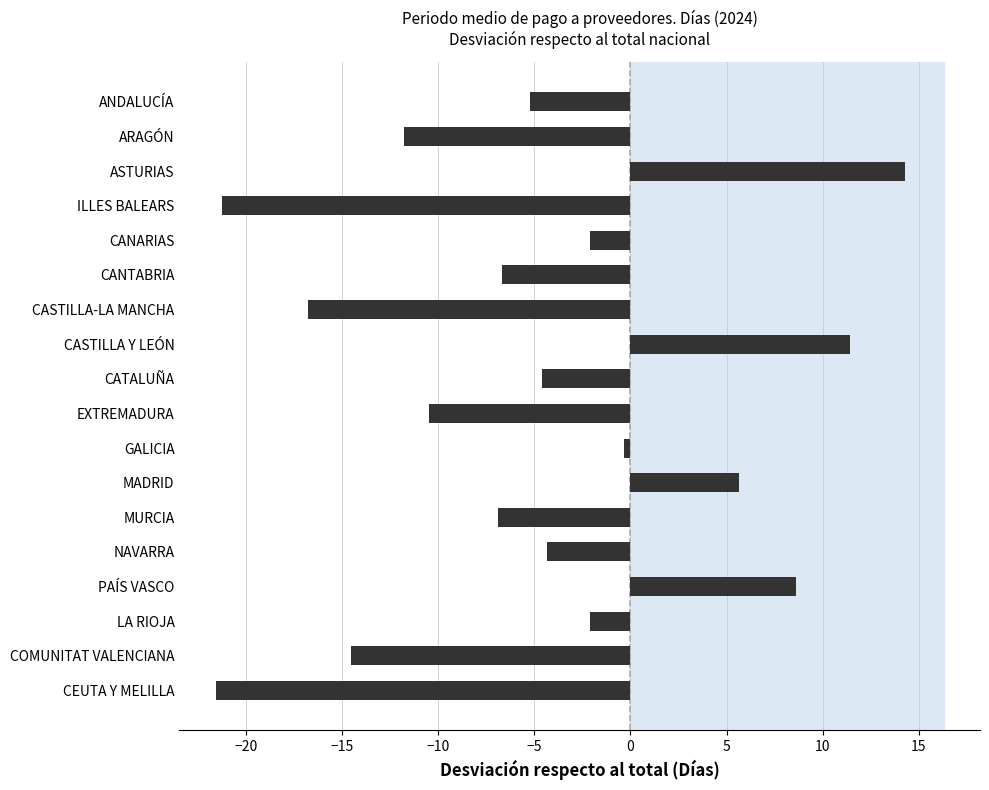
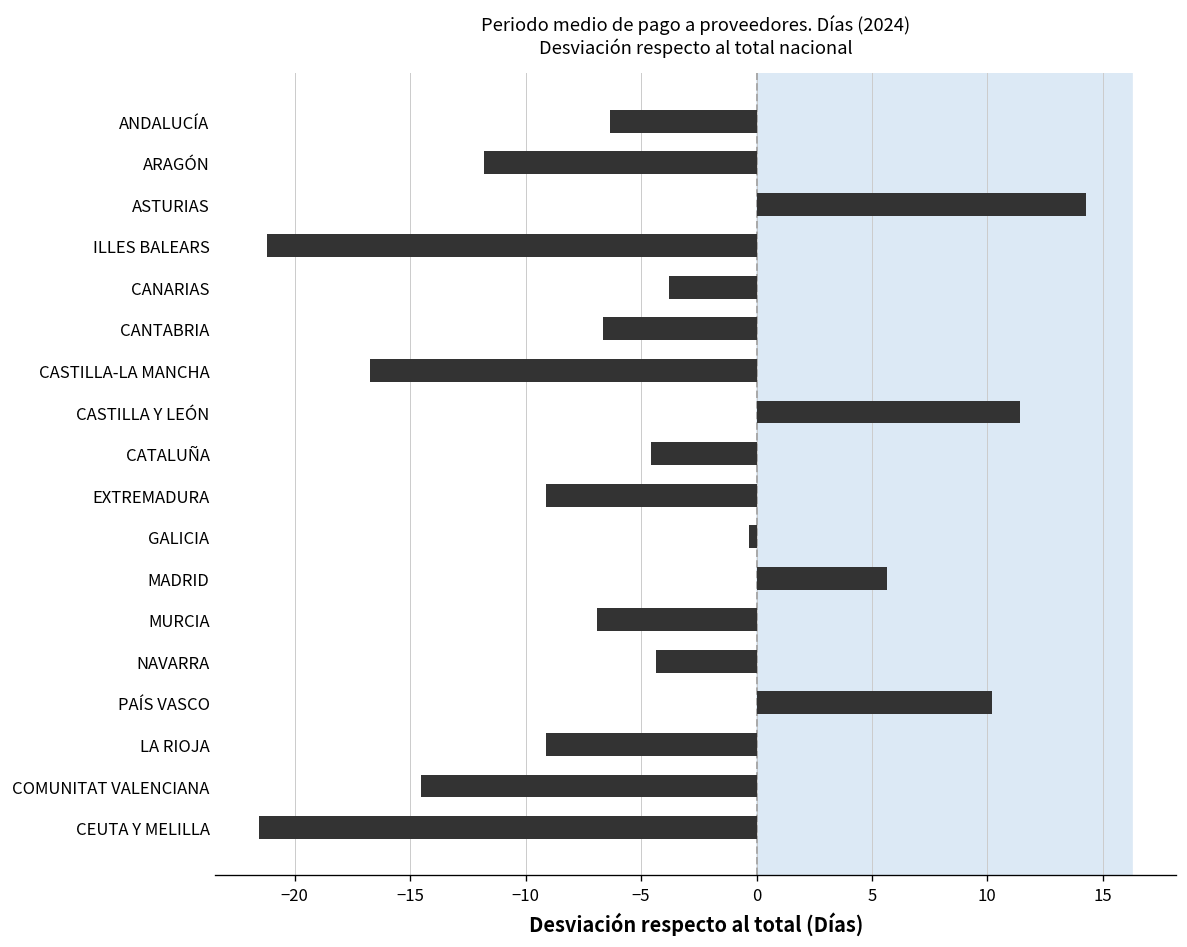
ANDALUCÍA: -5.2 -> -6.3
CANARIAS: -2.1 -> -3.8
EXTREMADURA: -10.5 -> -9.1
PAÍS VASCO: 8.6 -> 10.2
LA RIOJA: -2.1 -> -9.1
